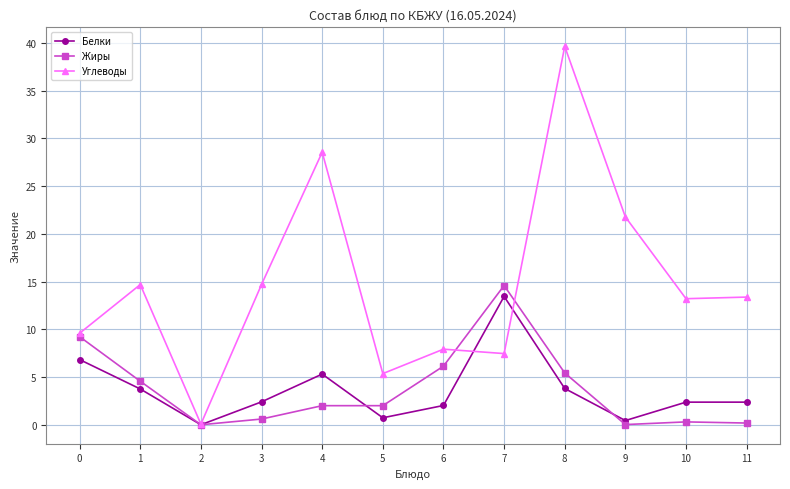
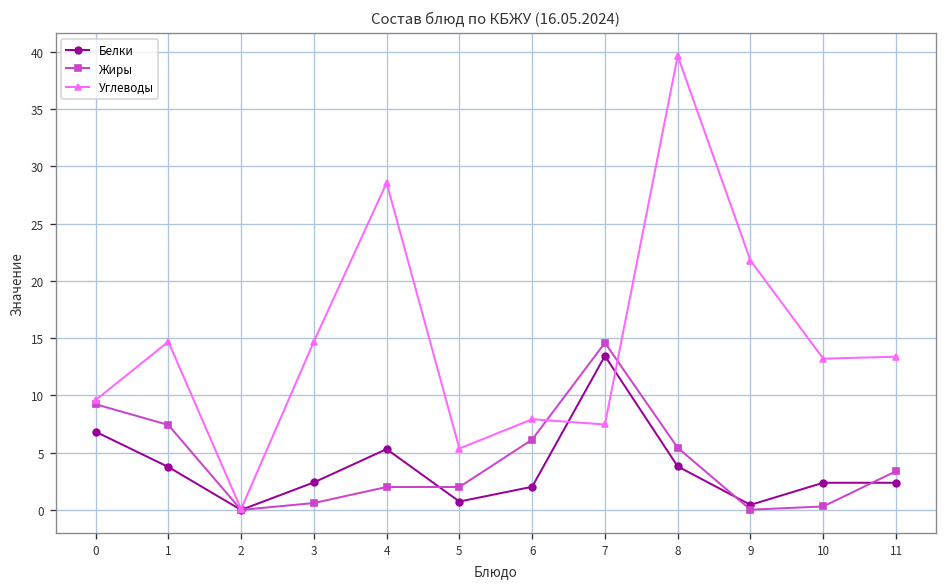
Жиры, 1: 5 -> 7
Жиры, 11: 0 -> 3
